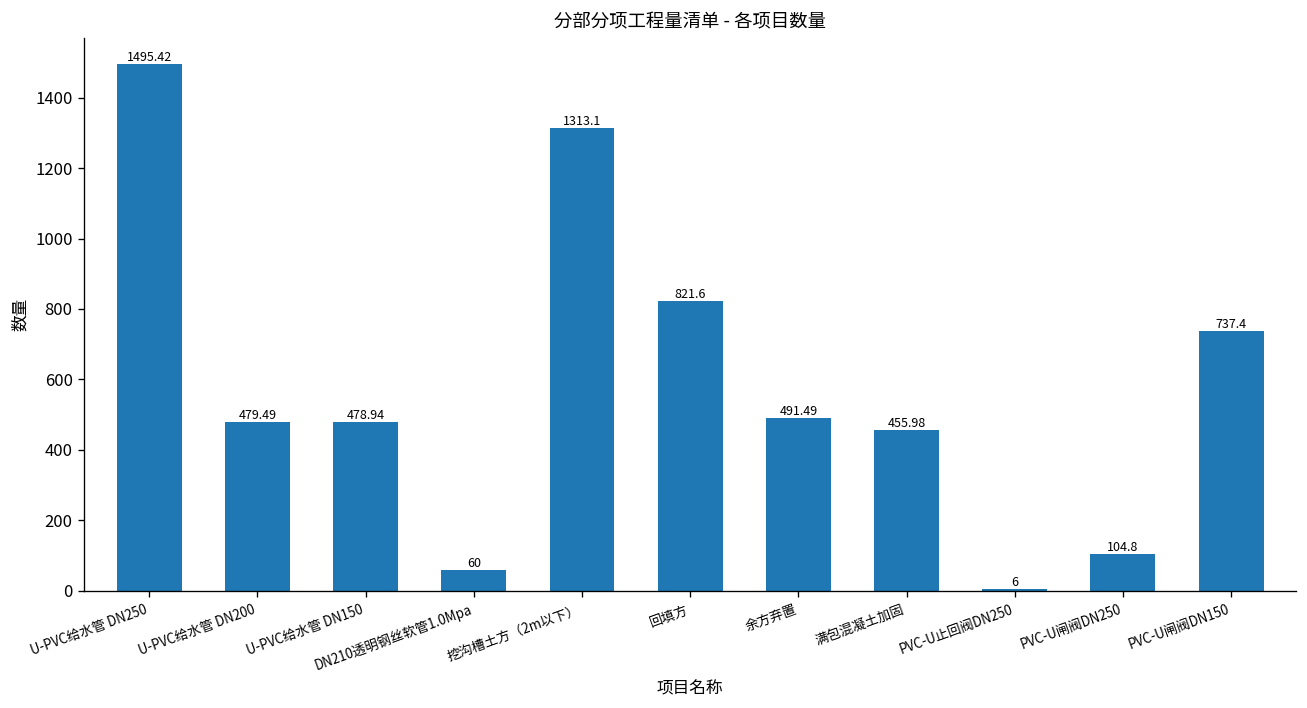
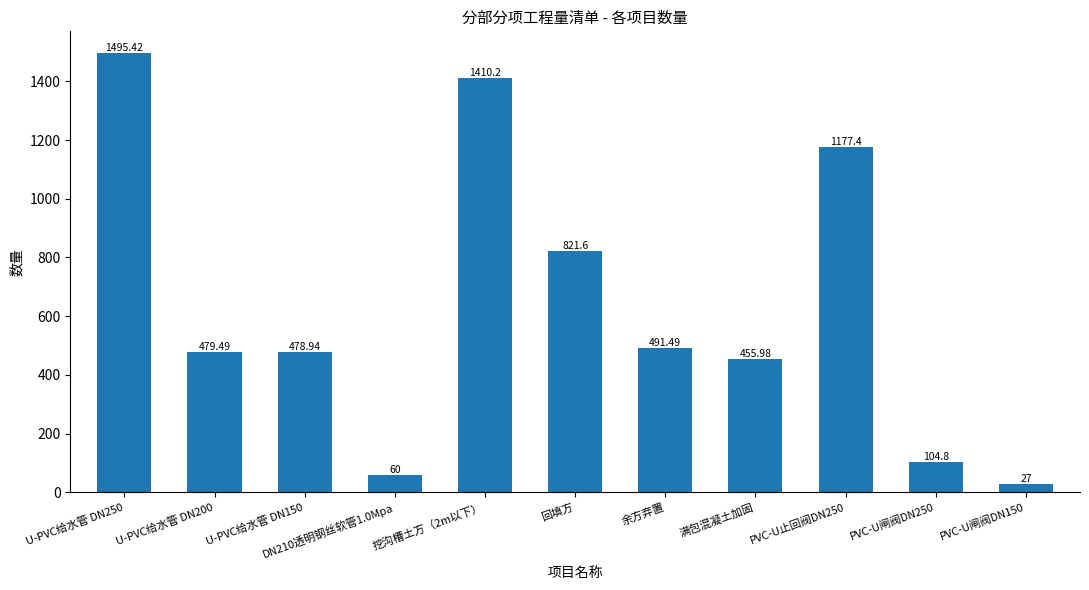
挖沟槽土方（2m以下）: 1313.1 -> 1410.2
PVC-U止回阀DN250: 6 -> 1177.4
PVC-U闸阀DN150: 737.4 -> 27
